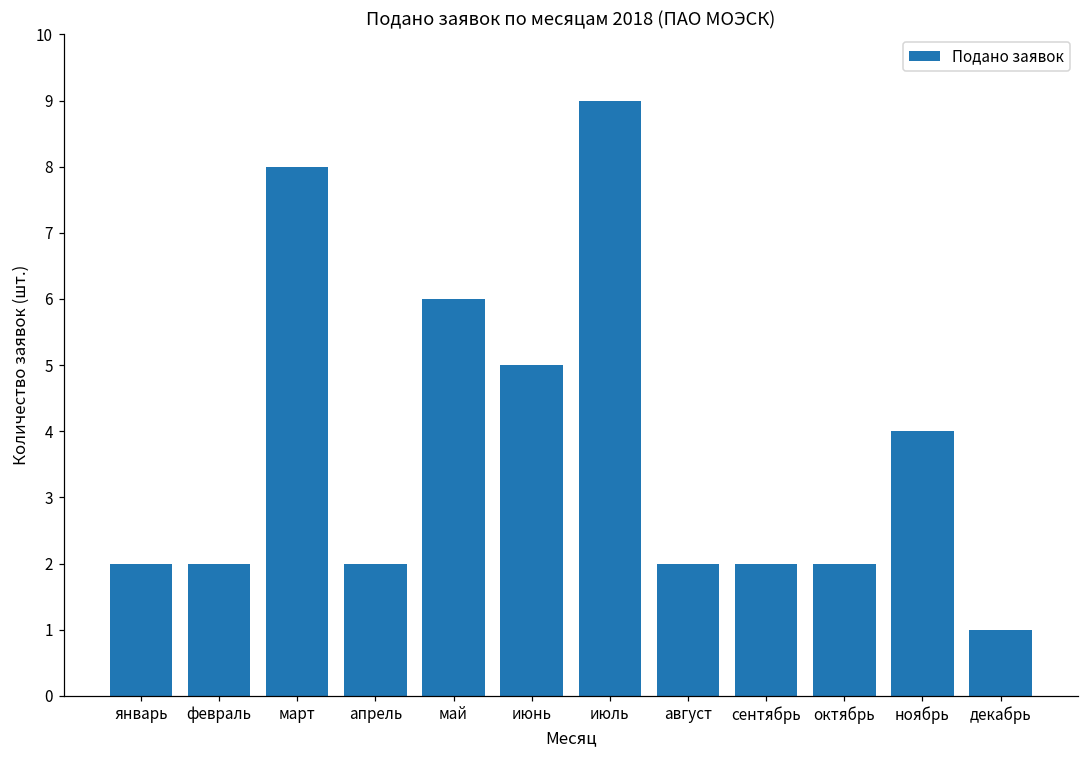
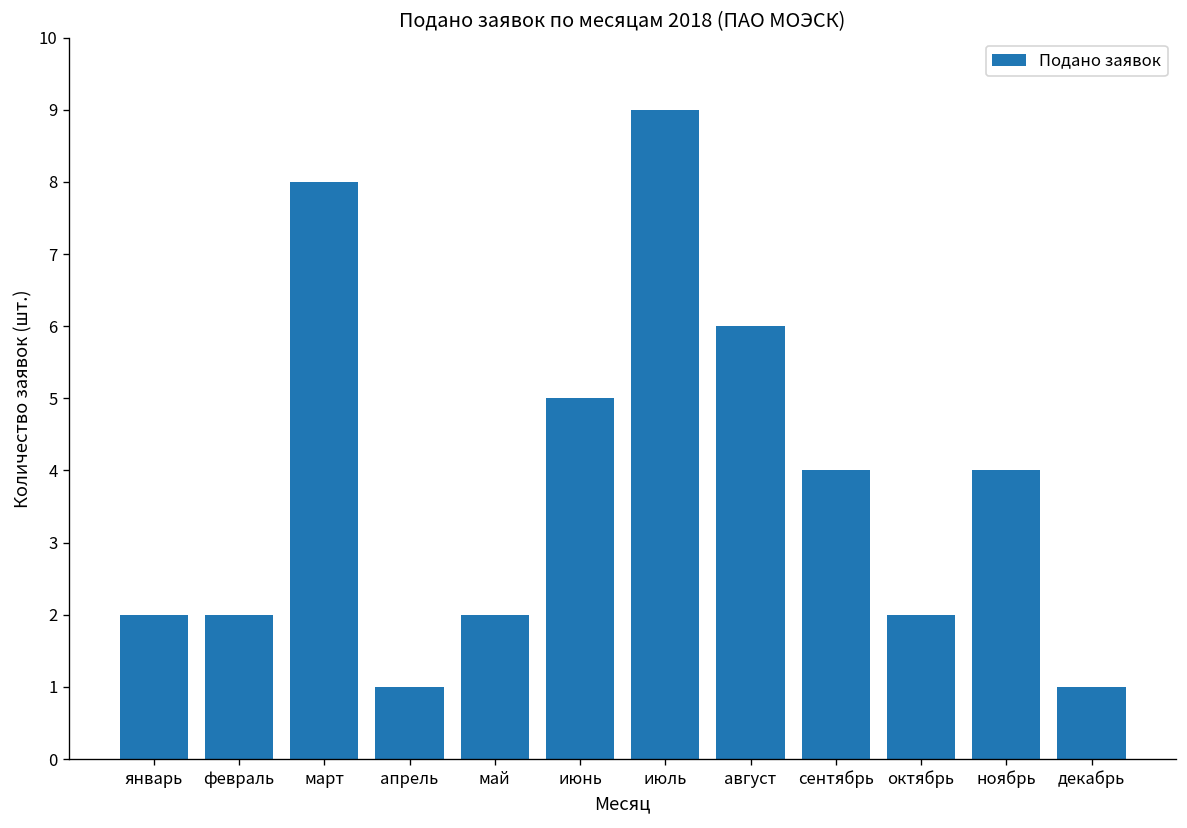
апрель: 2 -> 1
май: 6 -> 2
август: 2 -> 6
сентябрь: 2 -> 4
